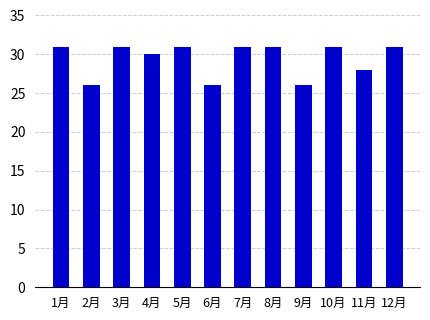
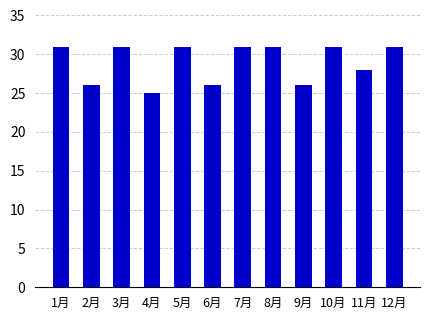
4月: 30 -> 25
